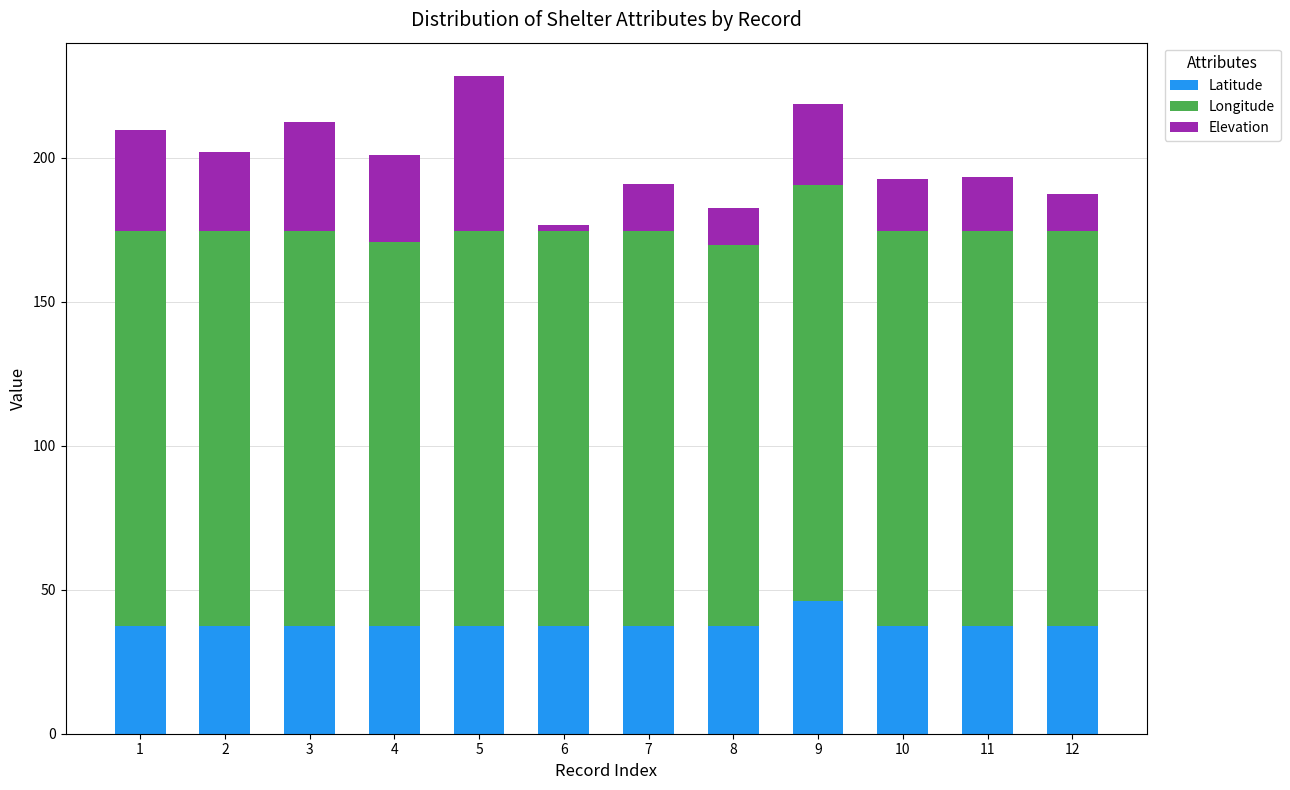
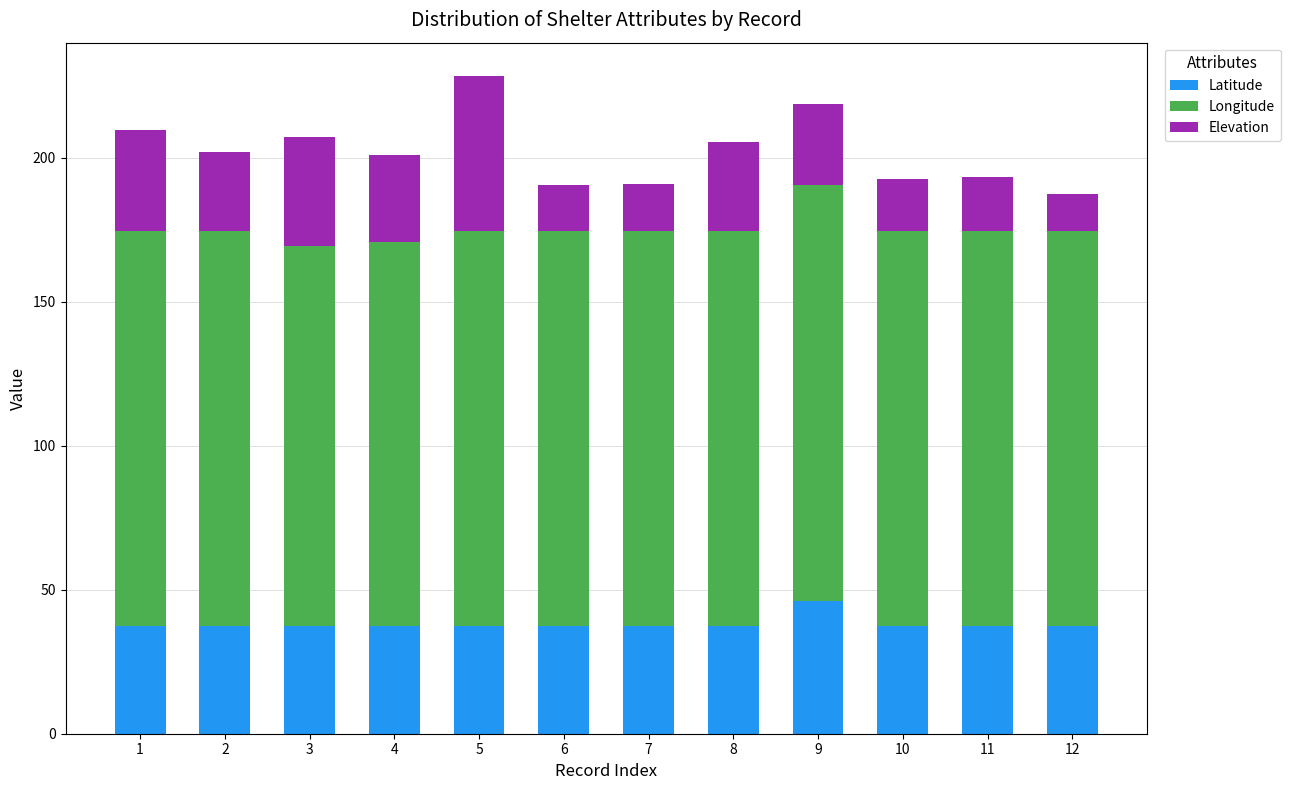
Longitude, 3: 137 -> 132
Elevation, 6: 2 -> 16
Longitude, 8: 132 -> 137
Elevation, 8: 13 -> 31
